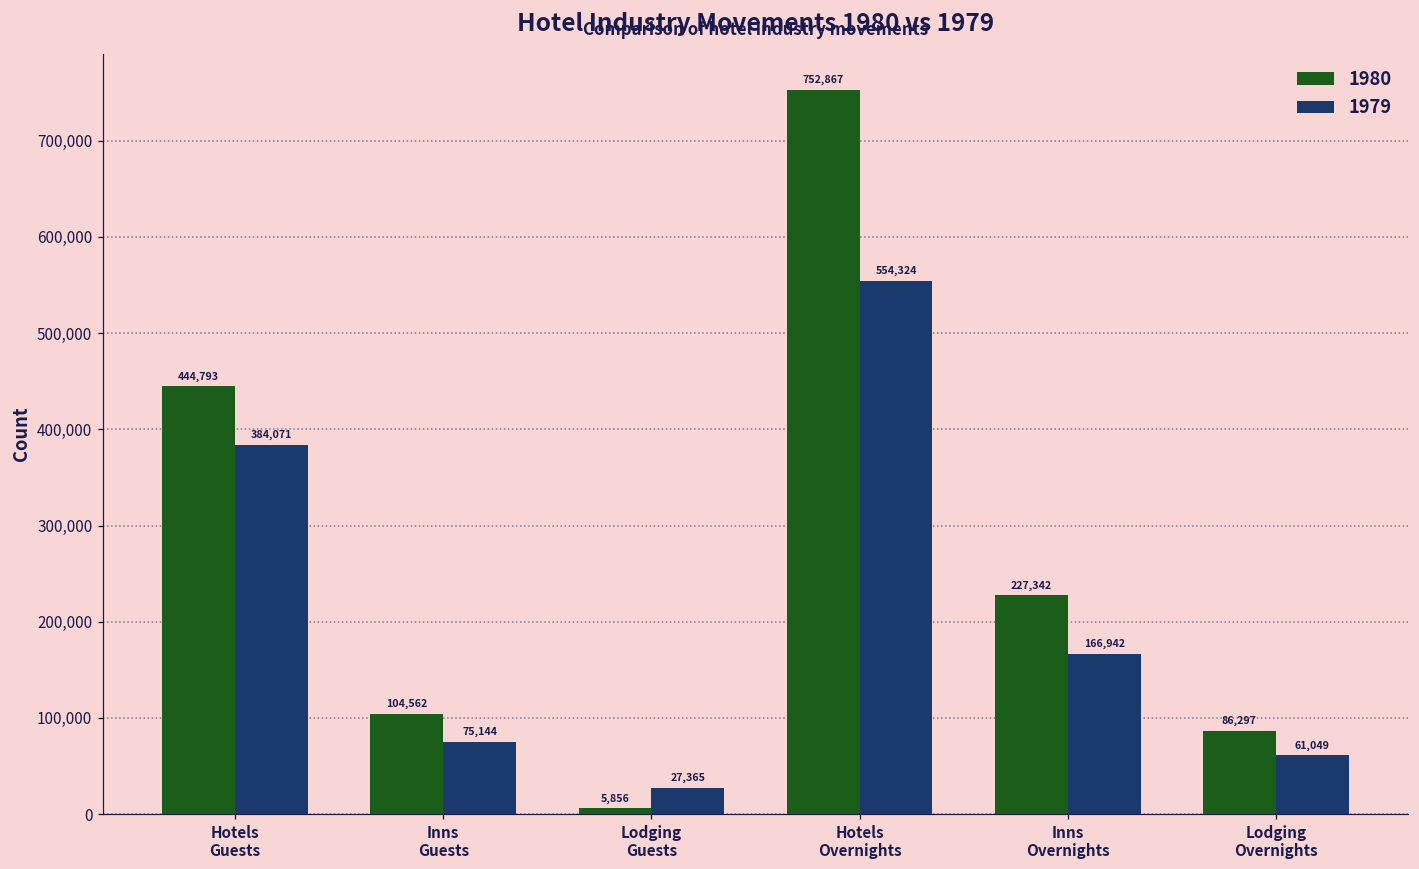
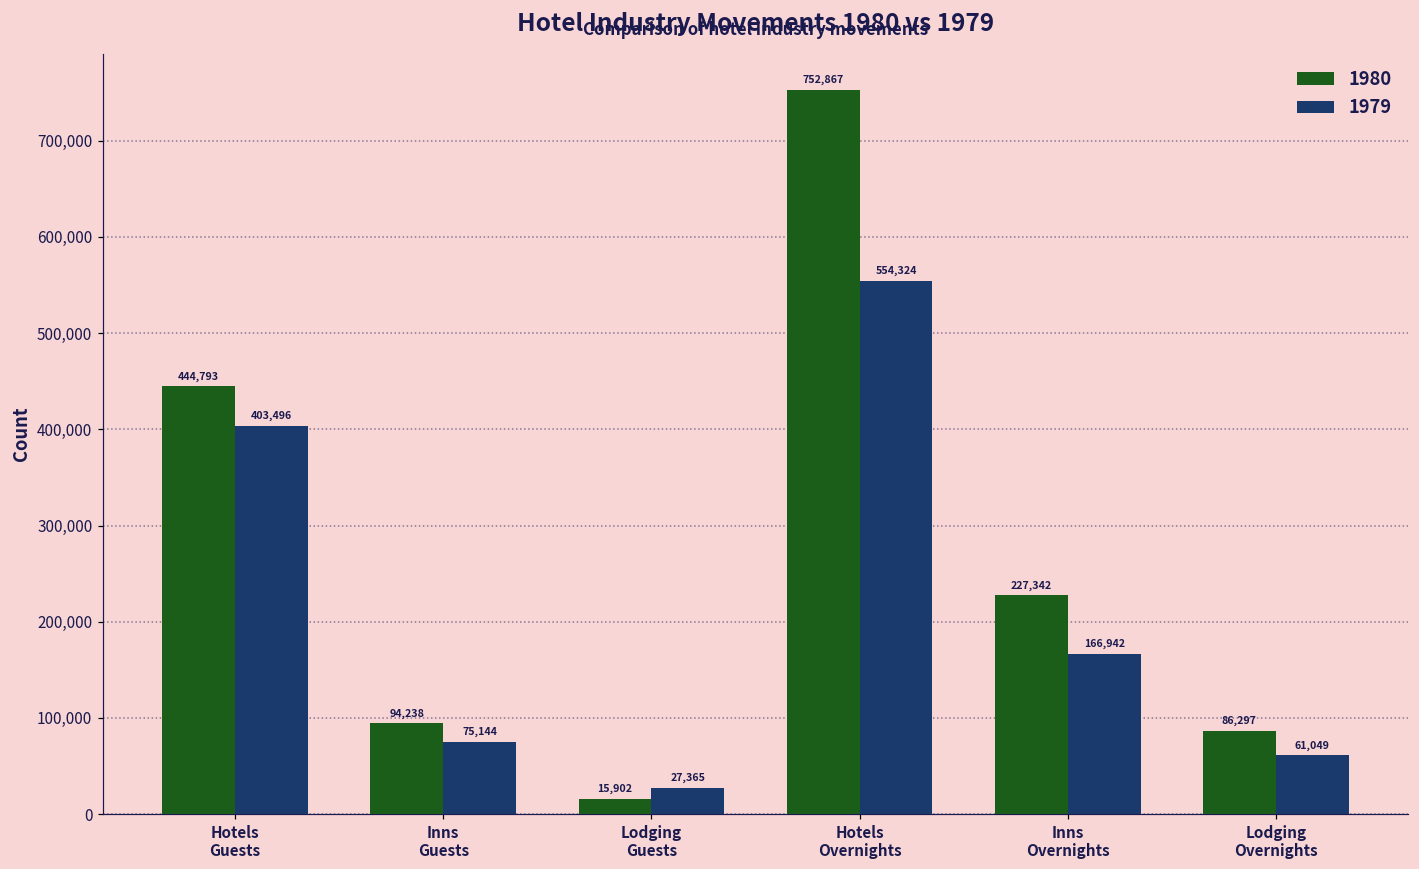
1979, Hotels Guests: 384,071 -> 403,496
1980, Inns Guests: 104,562 -> 94,238
1980, Lodging Guests: 5,856 -> 15,902
